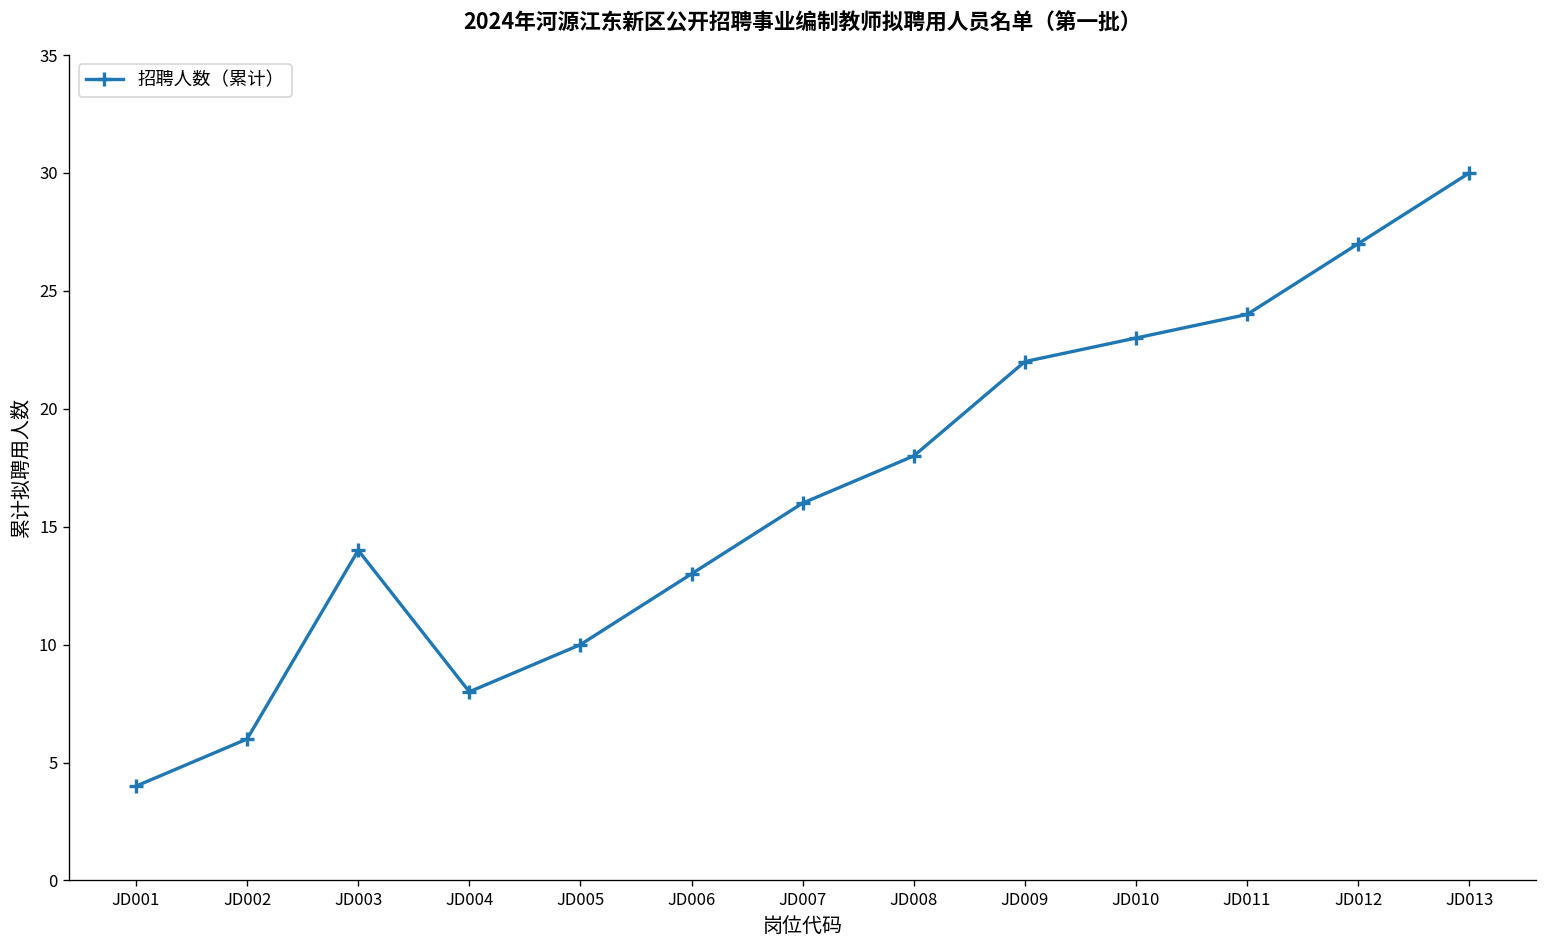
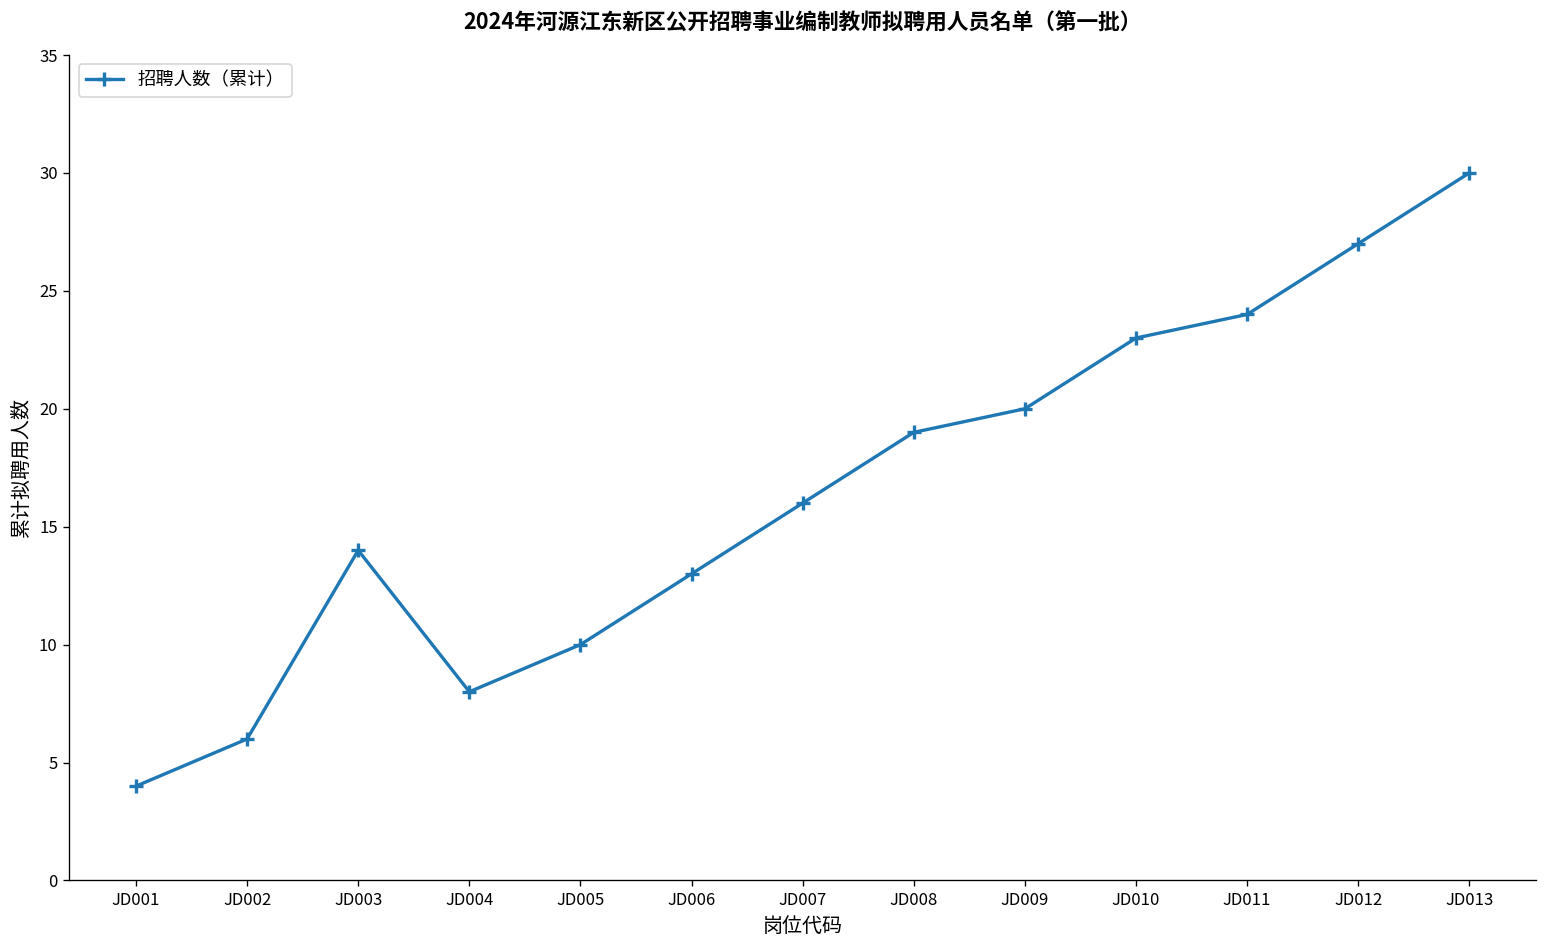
JD008: 18 -> 19
JD009: 22 -> 20
